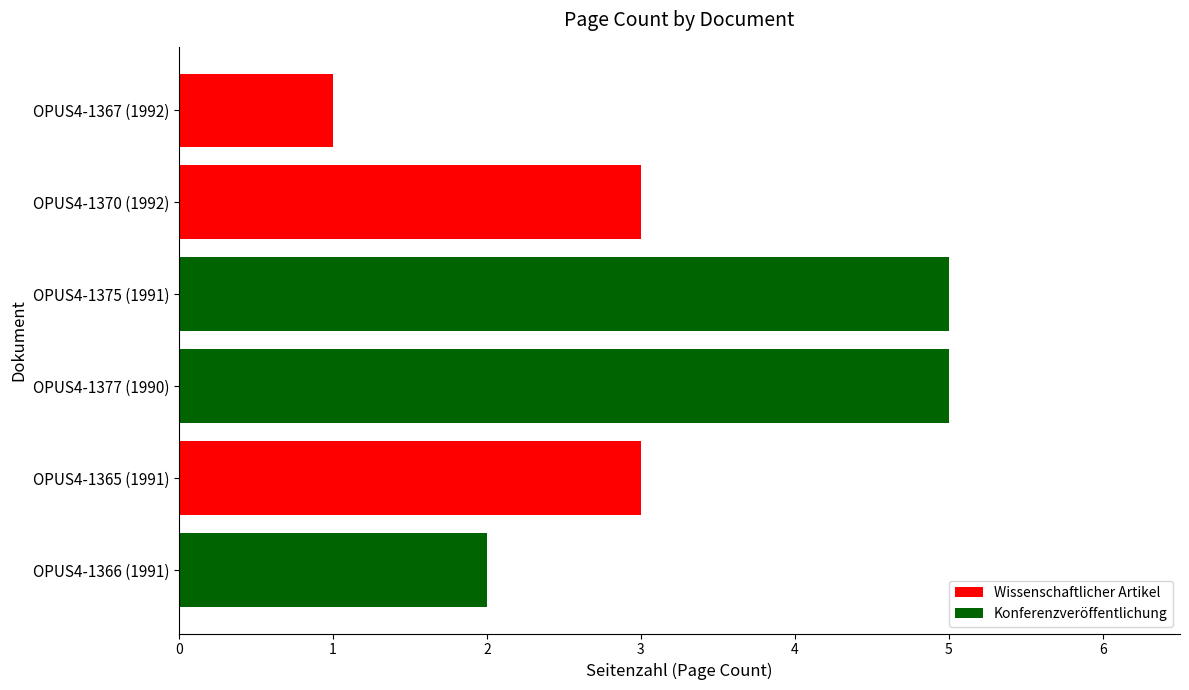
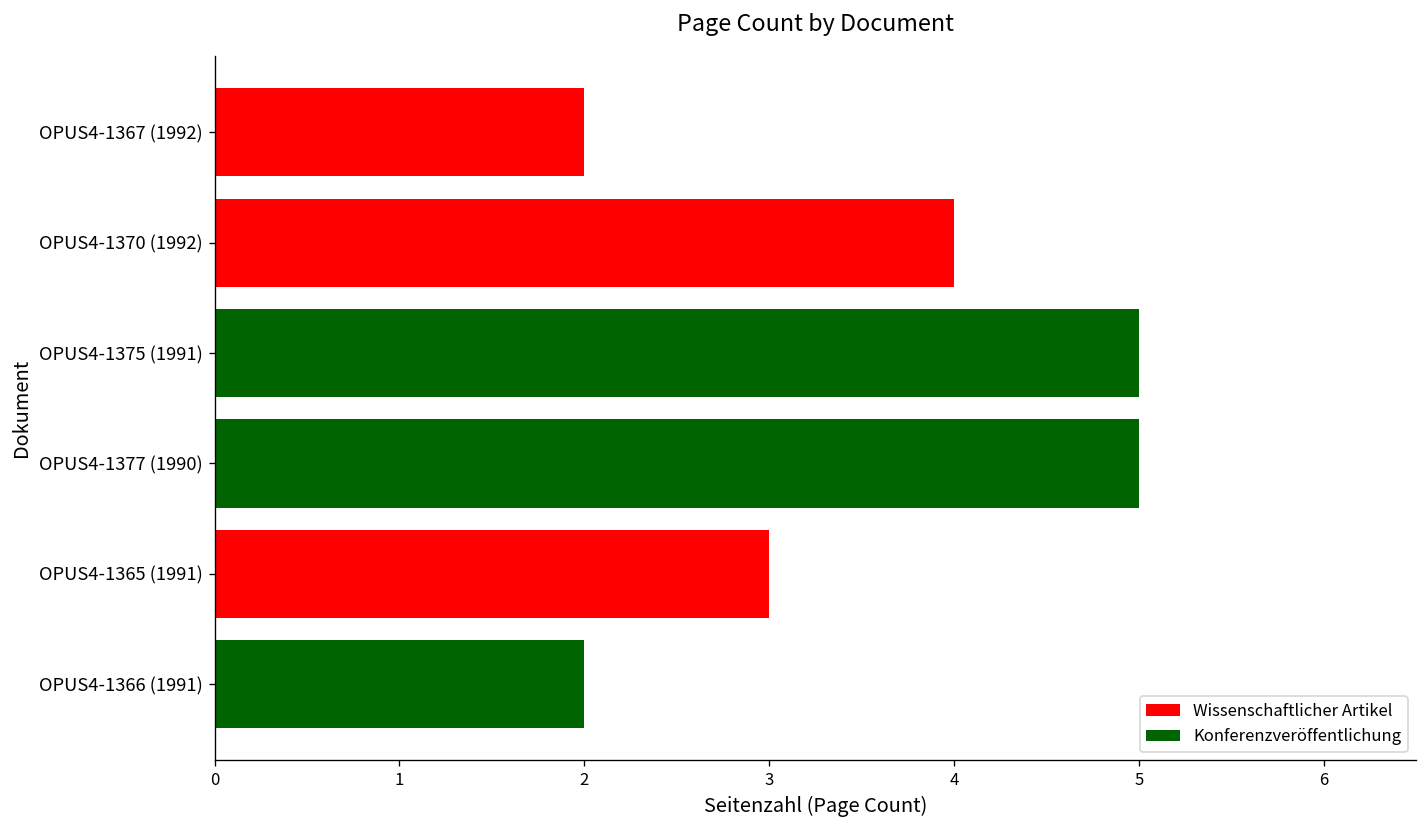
OPUS4-1367 (1992): 1 -> 2
OPUS4-1370 (1992): 3 -> 4
